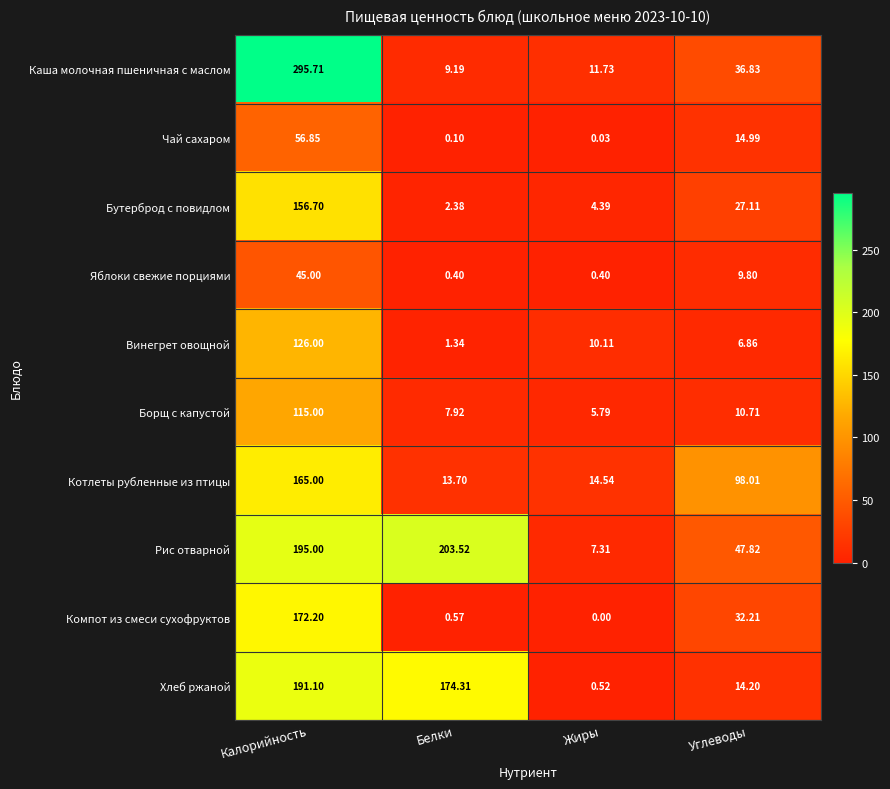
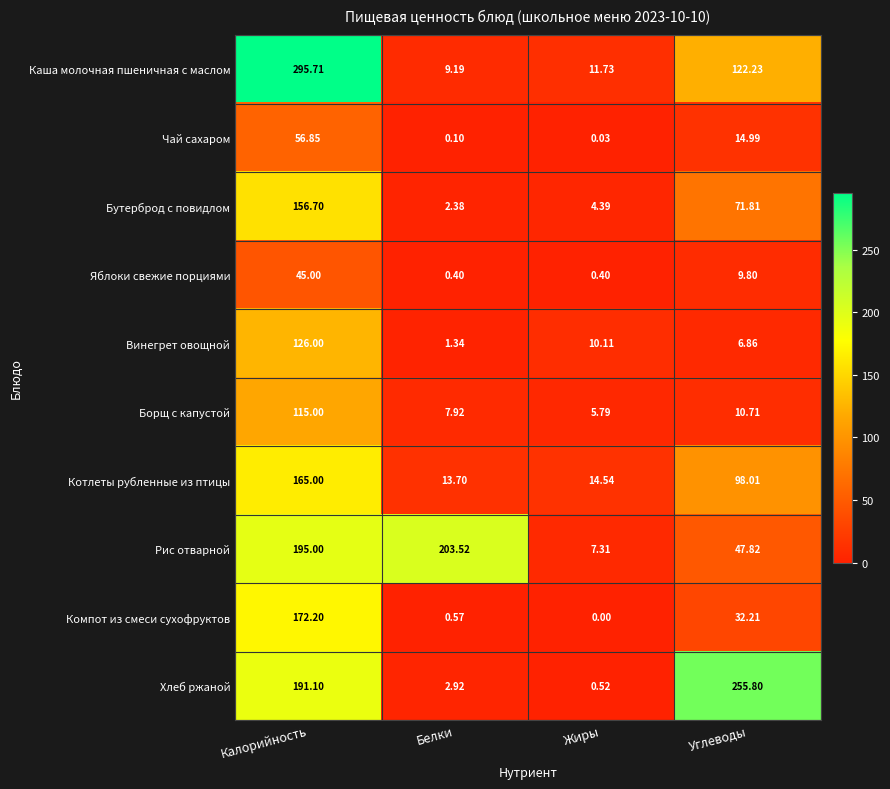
Каша молочная пшеничная с маслом, Углеводы: 36.83 -> 122.23
Бутерброд с повидлом, Углеводы: 27.11 -> 71.81
Хлеб ржаной, Белки: 174.31 -> 2.92
Хлеб ржаной, Углеводы: 14.20 -> 255.80
